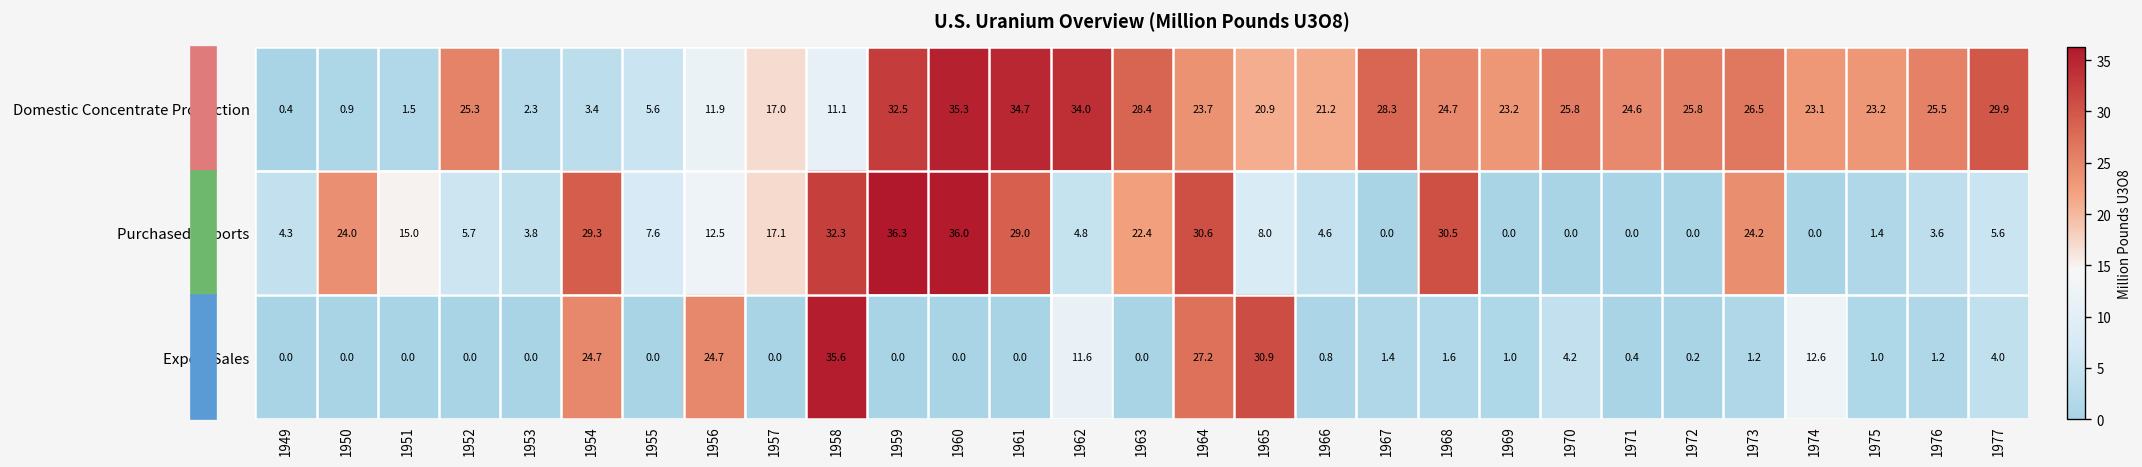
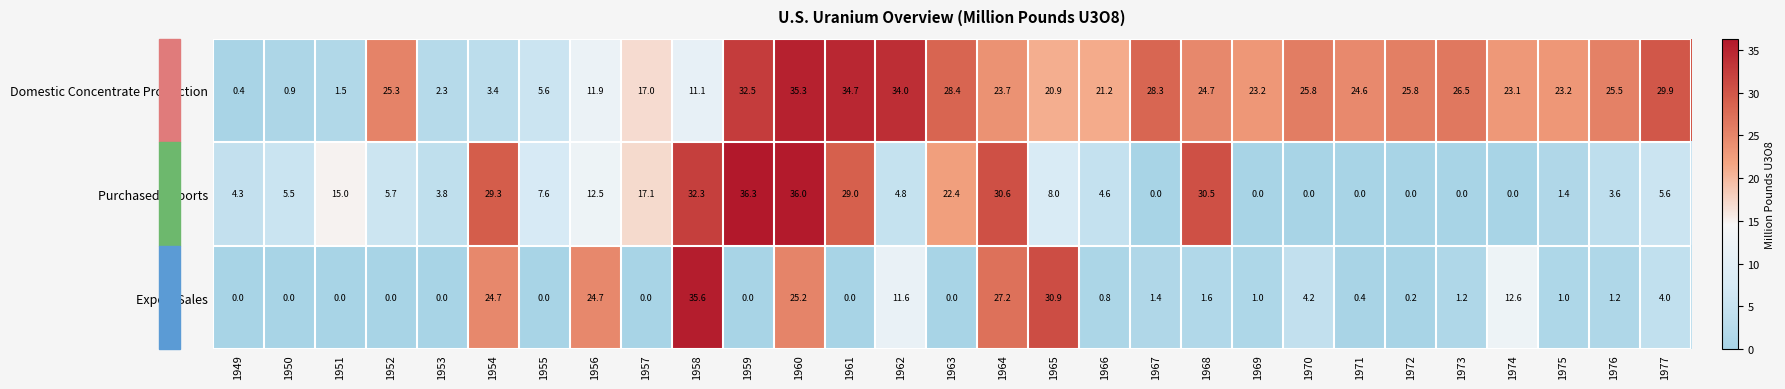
Purchased Imports, 1950: 24.0 -> 5.5
Purchased Imports, 1973: 24.2 -> 0.0
Export Sales, 1960: 0.0 -> 25.2
